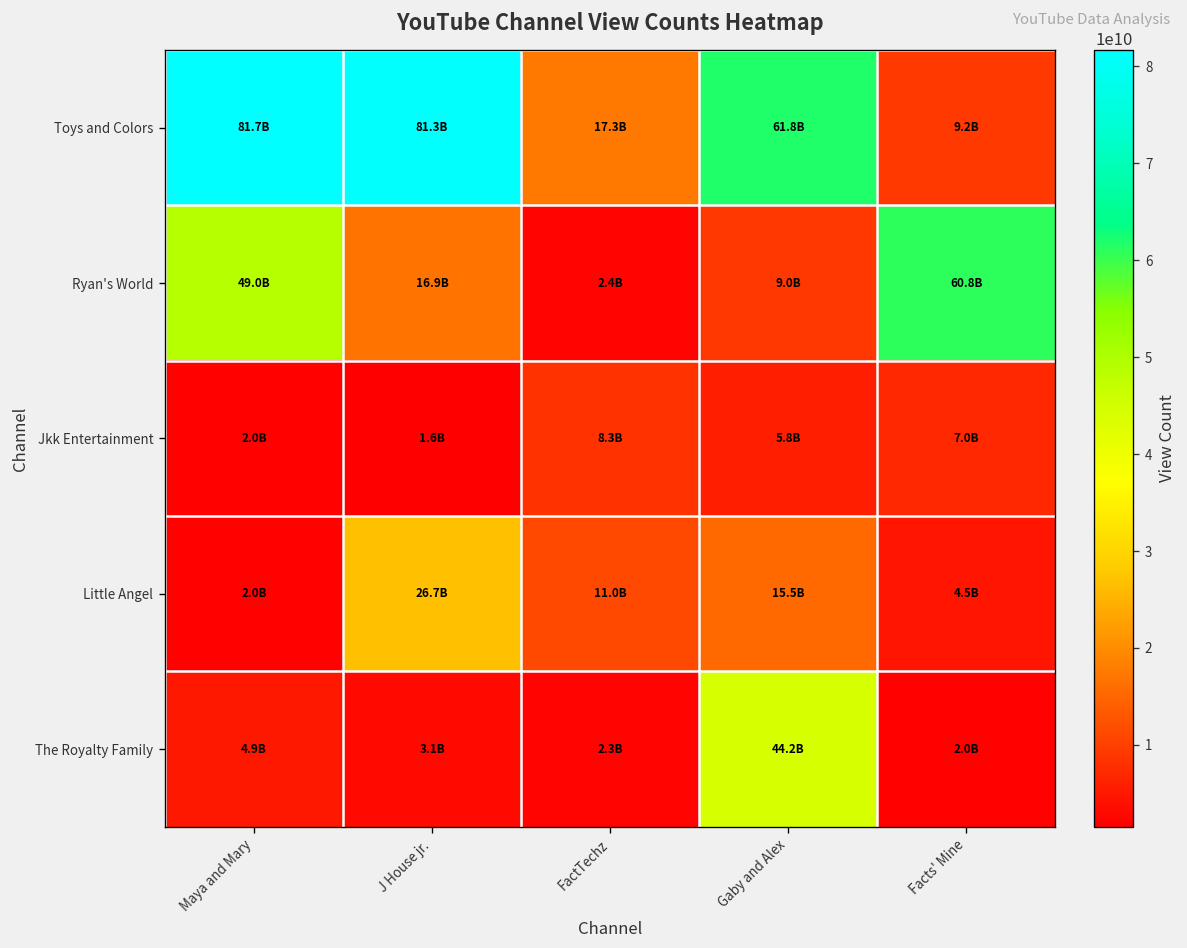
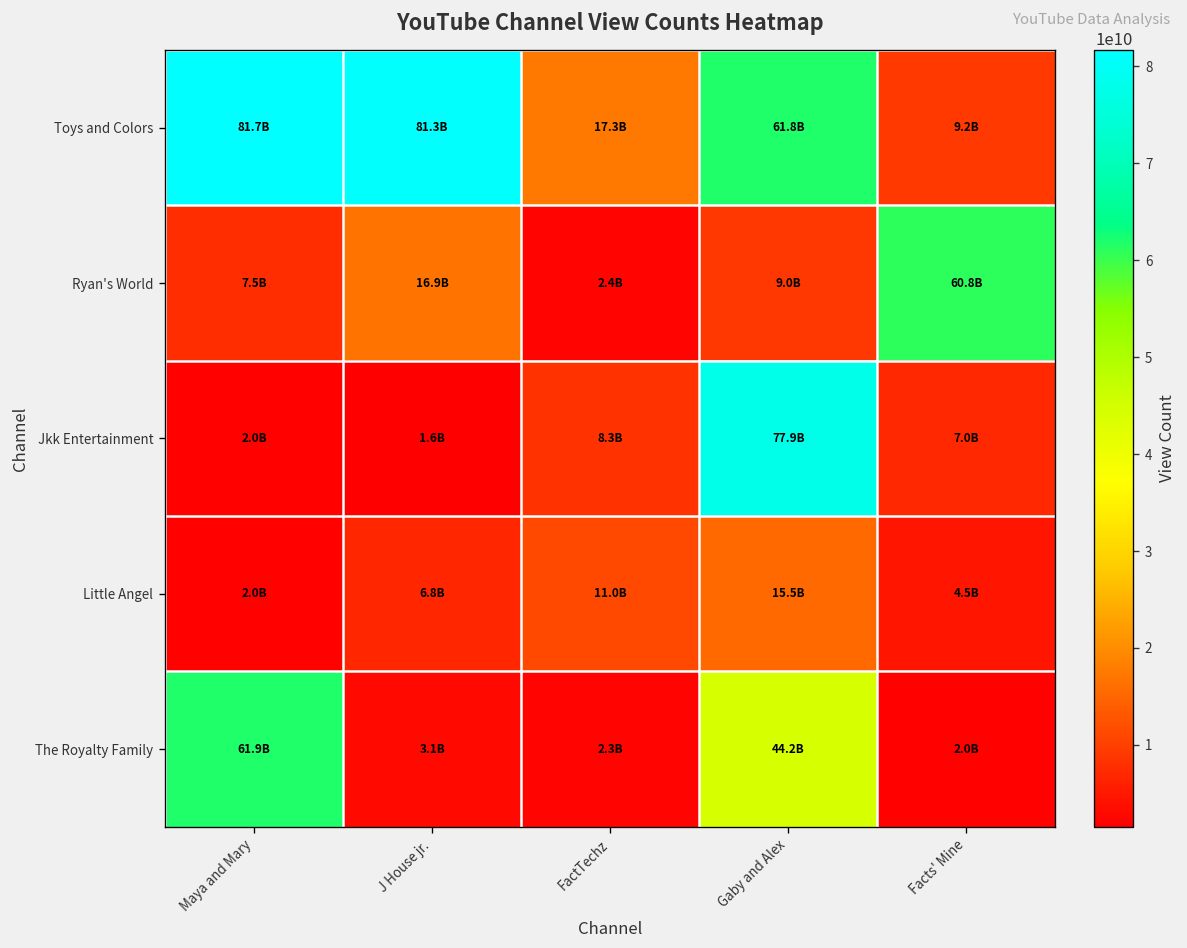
Ryan's World, Maya and Mary: 49.0B -> 7.5B
Jkk Entertainment, Gaby and Alex: 5.8B -> 77.9B
Little Angel, J House jr.: 26.7B -> 6.8B
The Royalty Family, Maya and Mary: 4.9B -> 61.9B
